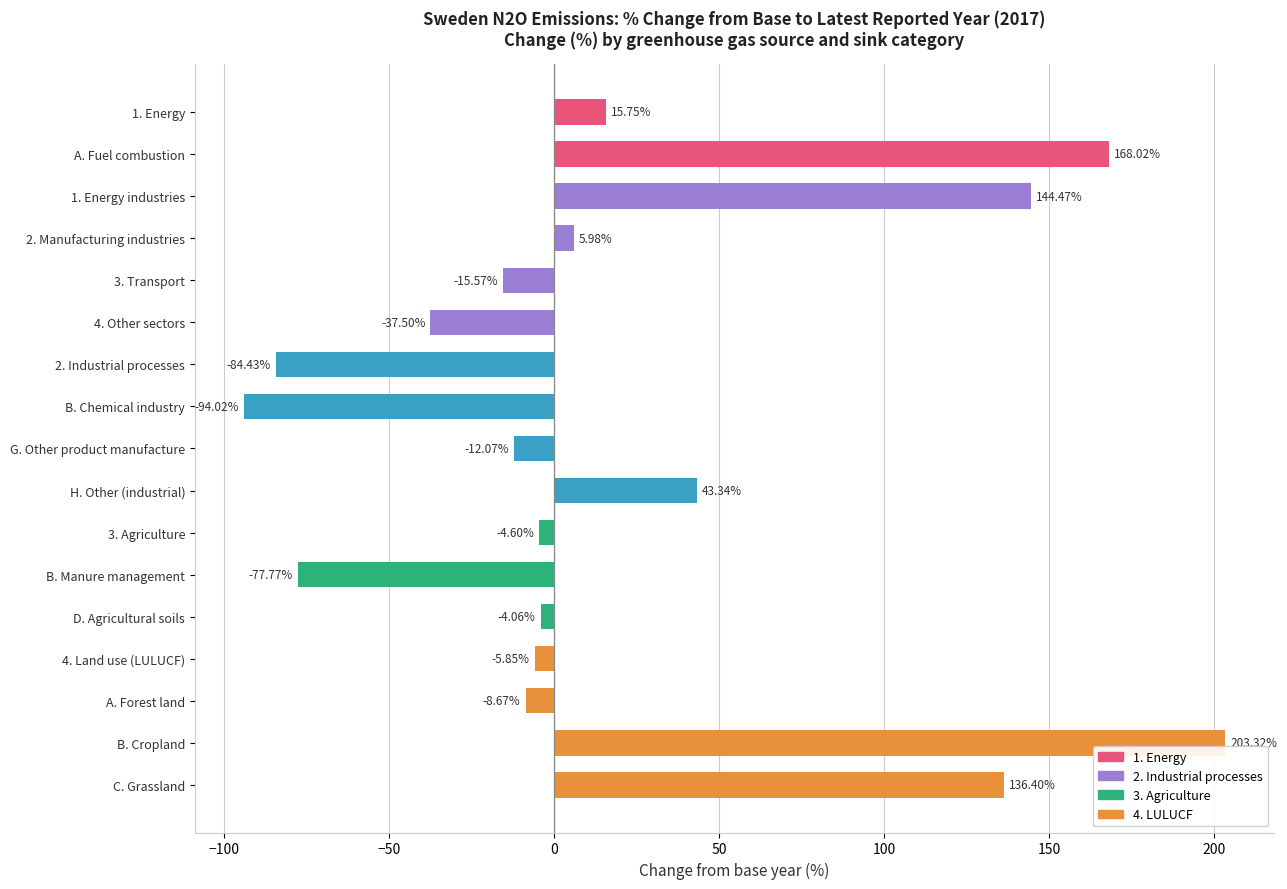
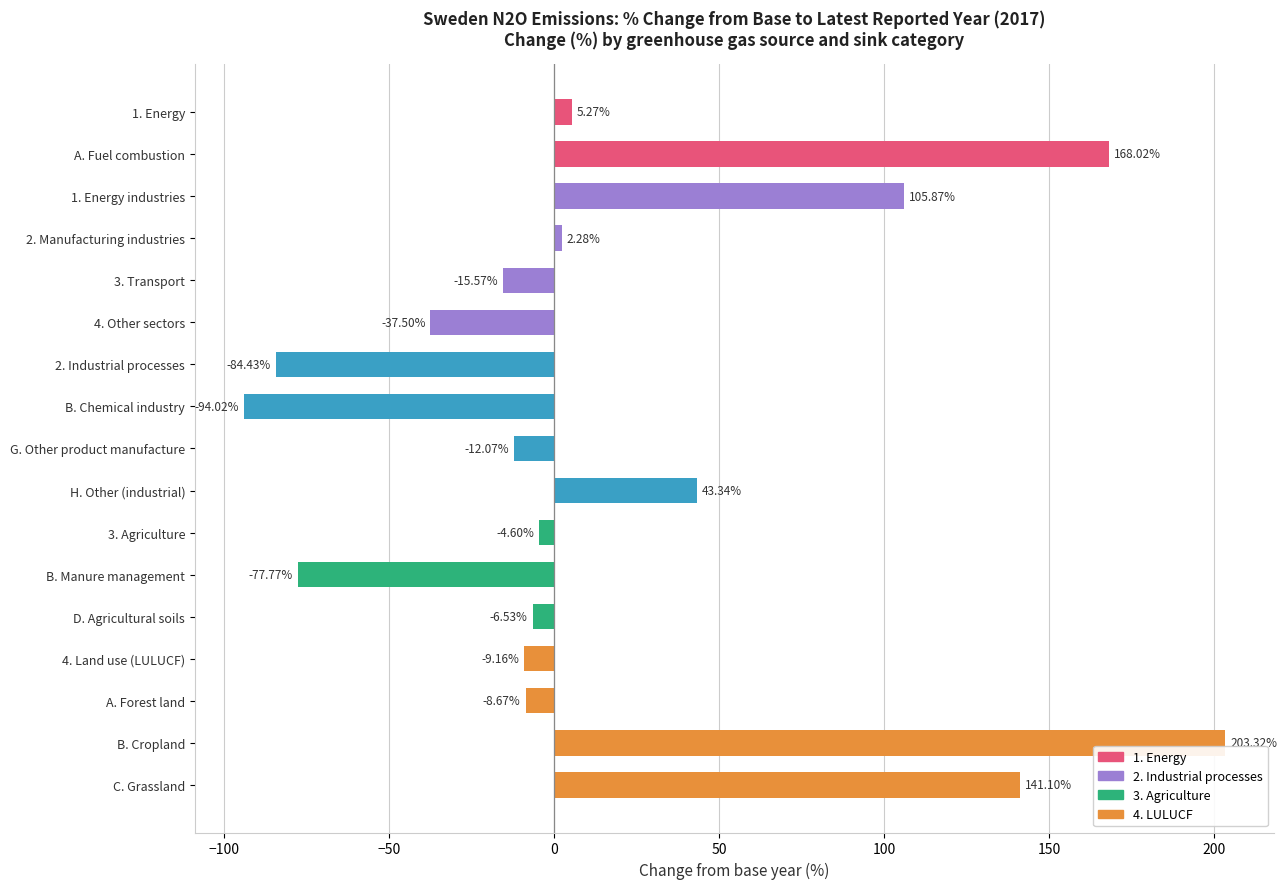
1. Energy: 15.75% -> 5.27%
1. Energy industries: 144.47% -> 105.87%
2. Manufacturing industries: 5.98% -> 2.28%
D. Agricultural soils: -4.06% -> -6.53%
4. Land use (LULUCF): -5.85% -> -9.16%
C. Grassland: 136.40% -> 141.10%
